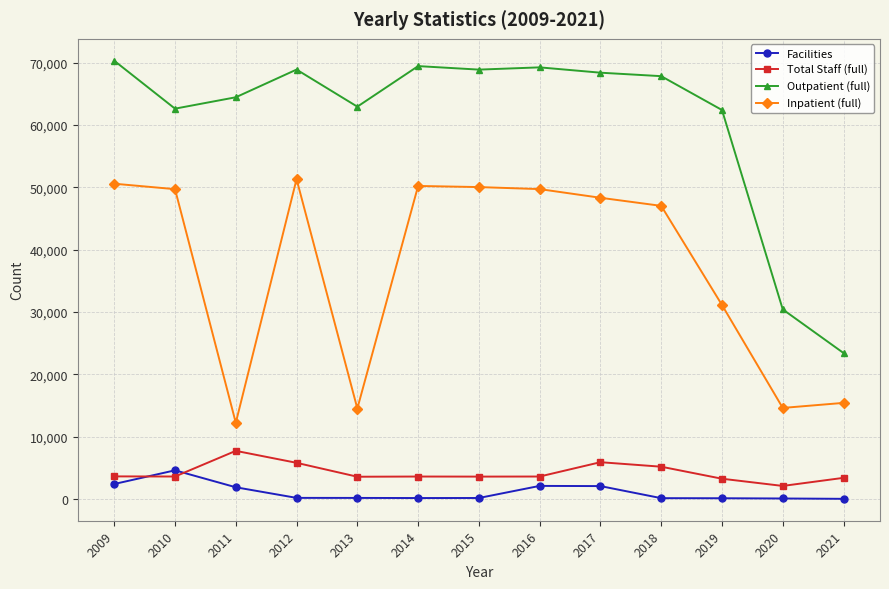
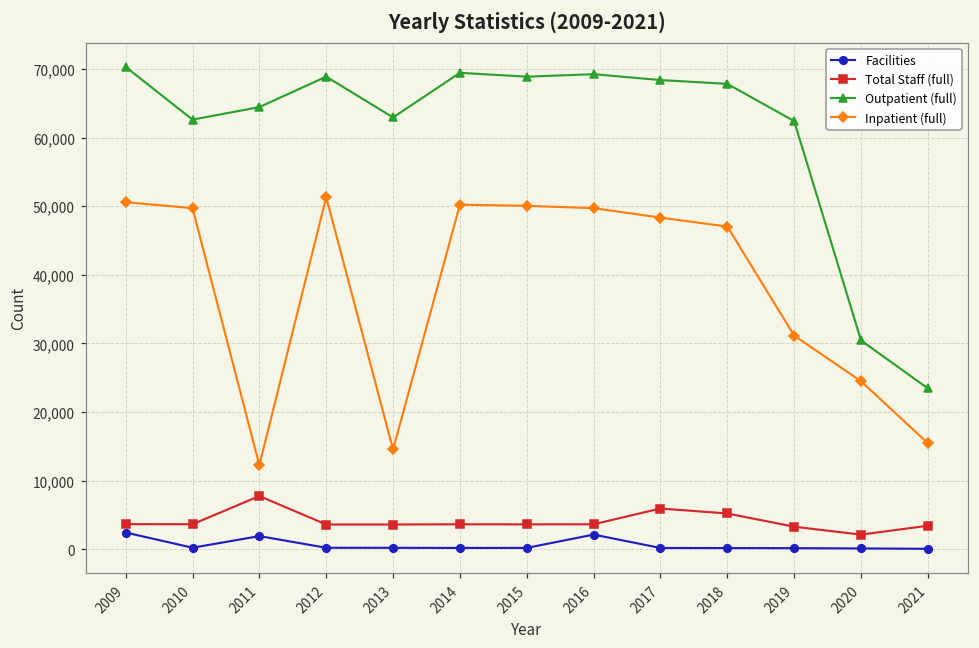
Facilities, 2010: 5,000 -> 0
Total Staff (full), 2012: 6,000 -> 4,000
Facilities, 2017: 2,000 -> 0
Inpatient (full), 2020: 15,000 -> 24,000
